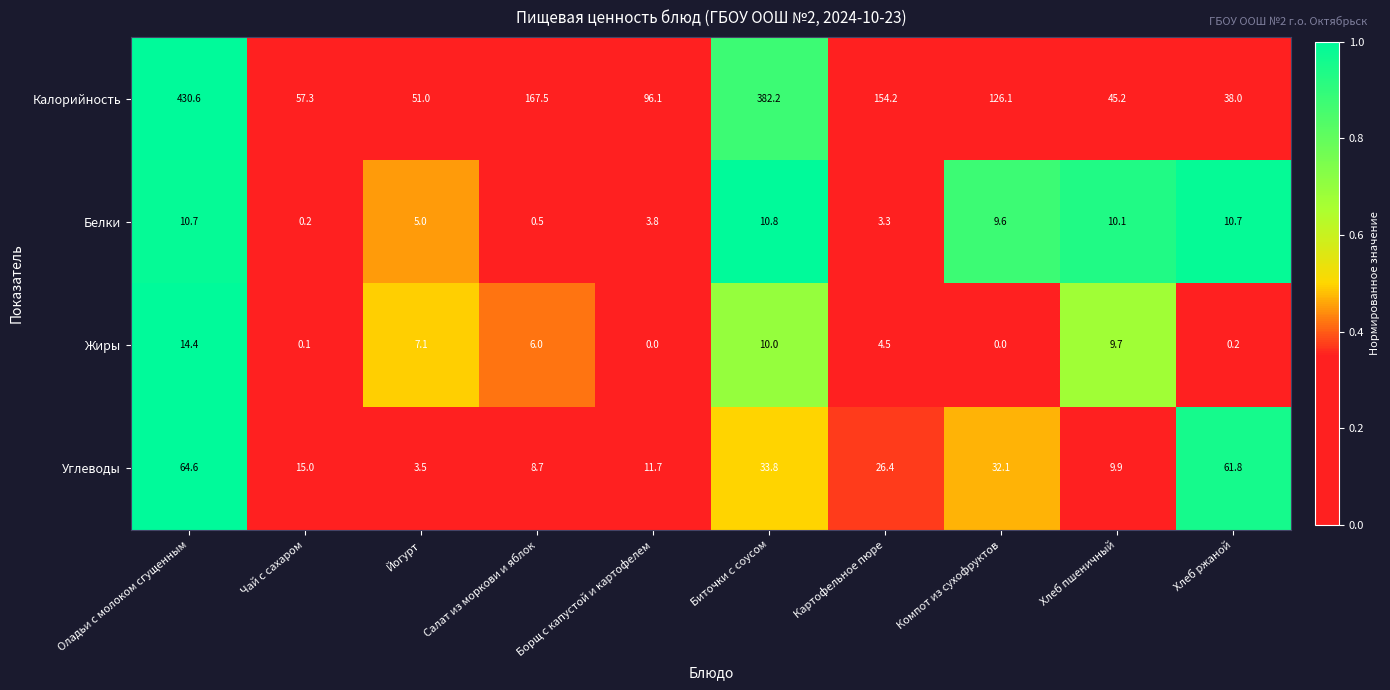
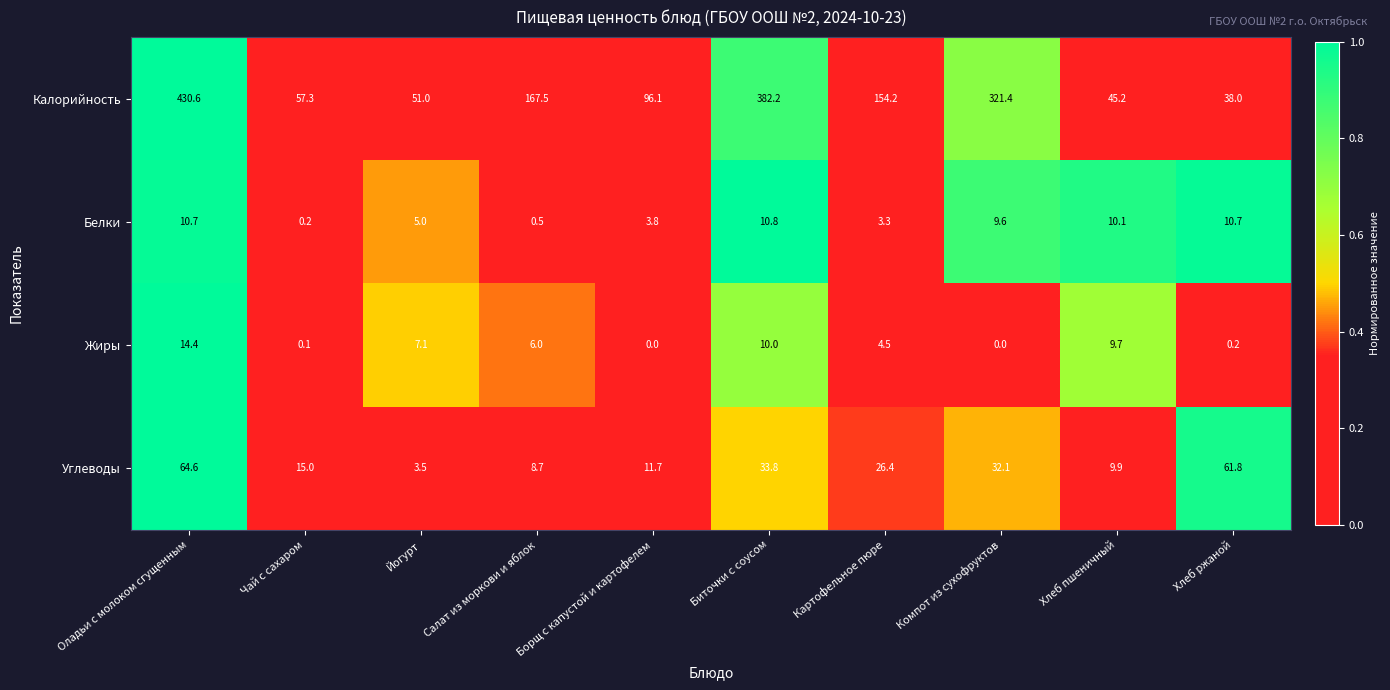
Калорийность, Компот из сухофруктов: 126.1 -> 321.4
